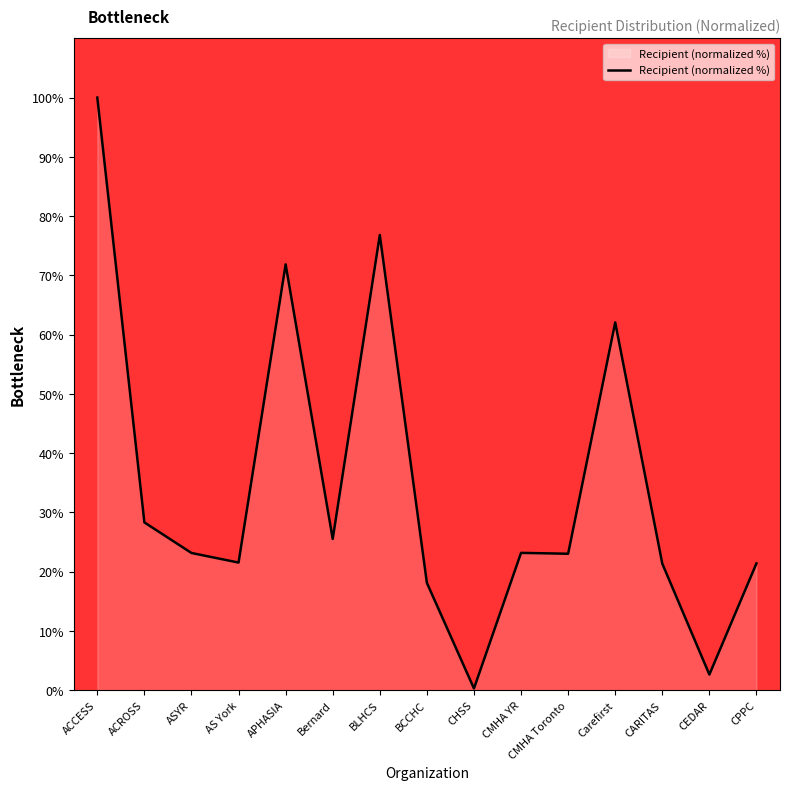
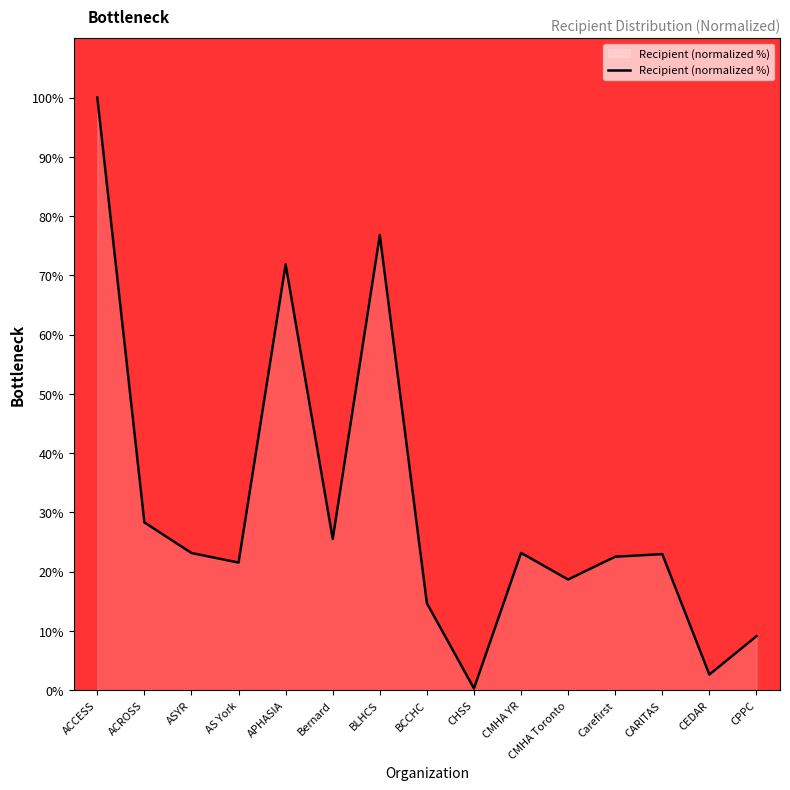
BCCHC: 18% -> 15%
CMHA Toronto: 23% -> 19%
Carefirst: 62% -> 23%
CARITAS: 21% -> 23%
CPPC: 21% -> 9%
